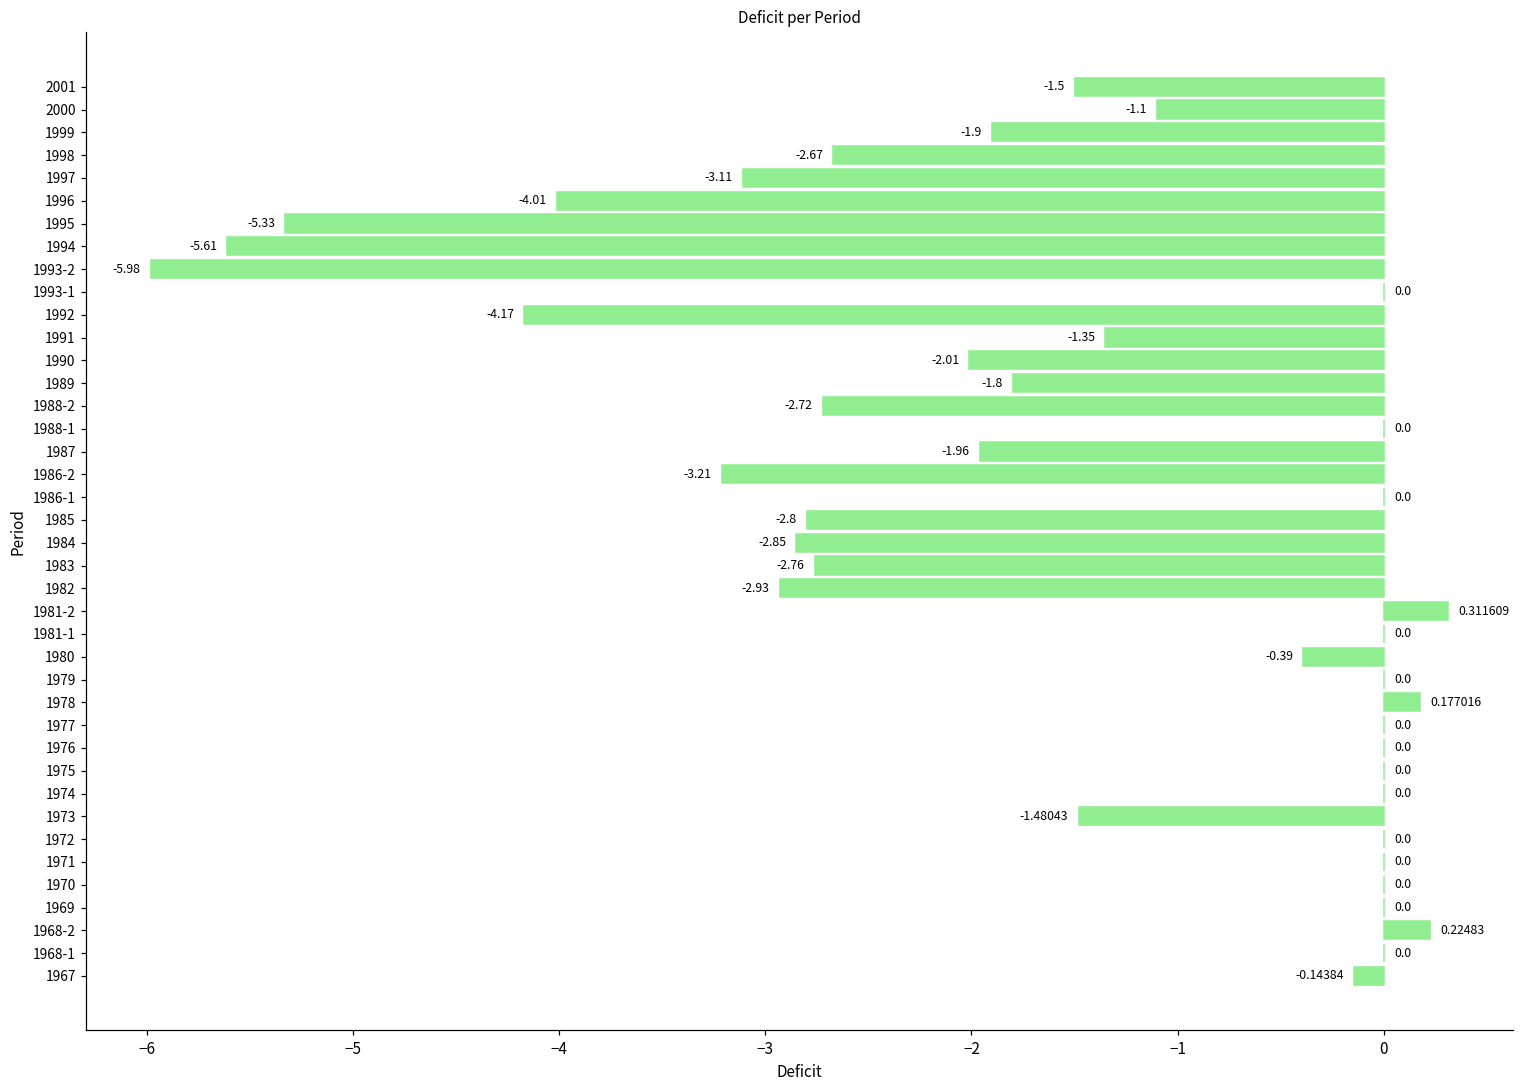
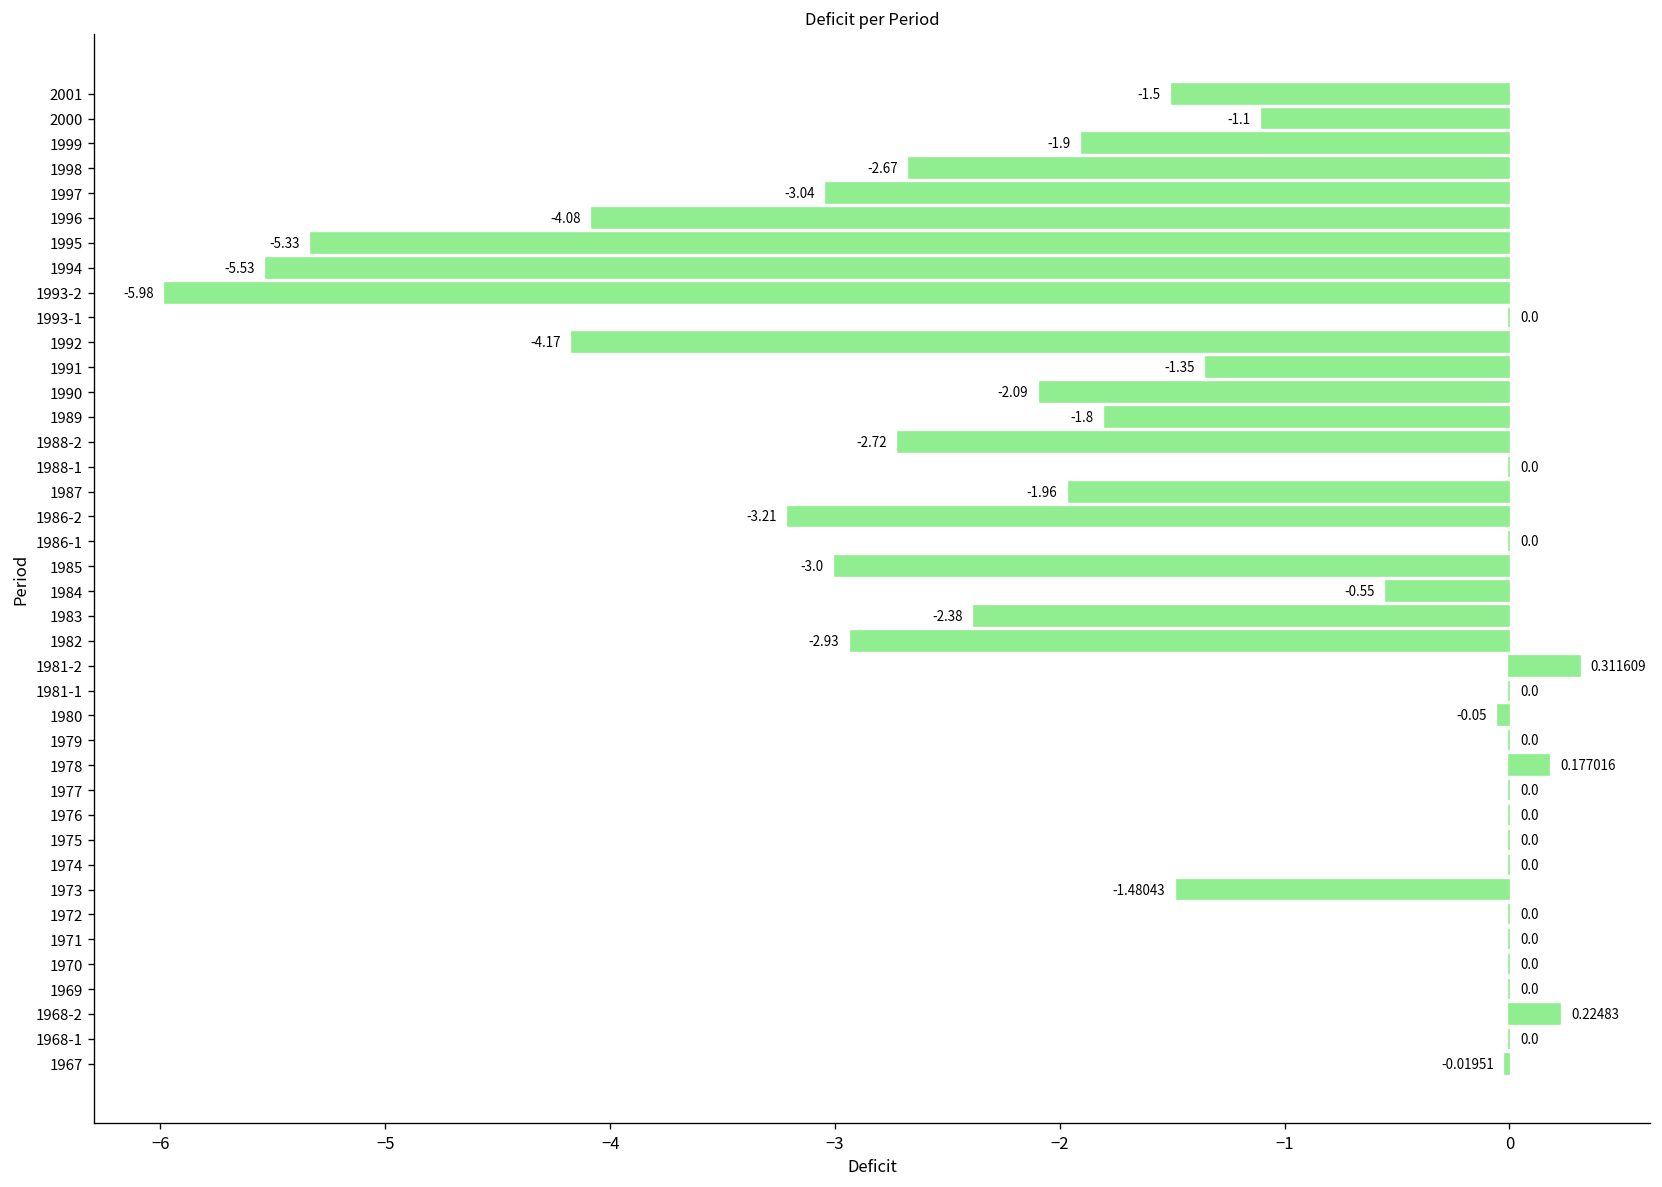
1997: -3.11 -> -3.04
1996: -4.01 -> -4.08
1994: -5.61 -> -5.53
1990: -2.01 -> -2.09
1985: -2.8 -> -3.0
1984: -2.85 -> -0.55
1983: -2.76 -> -2.38
1980: -0.39 -> -0.05
1967: -0.14384 -> -0.01951
